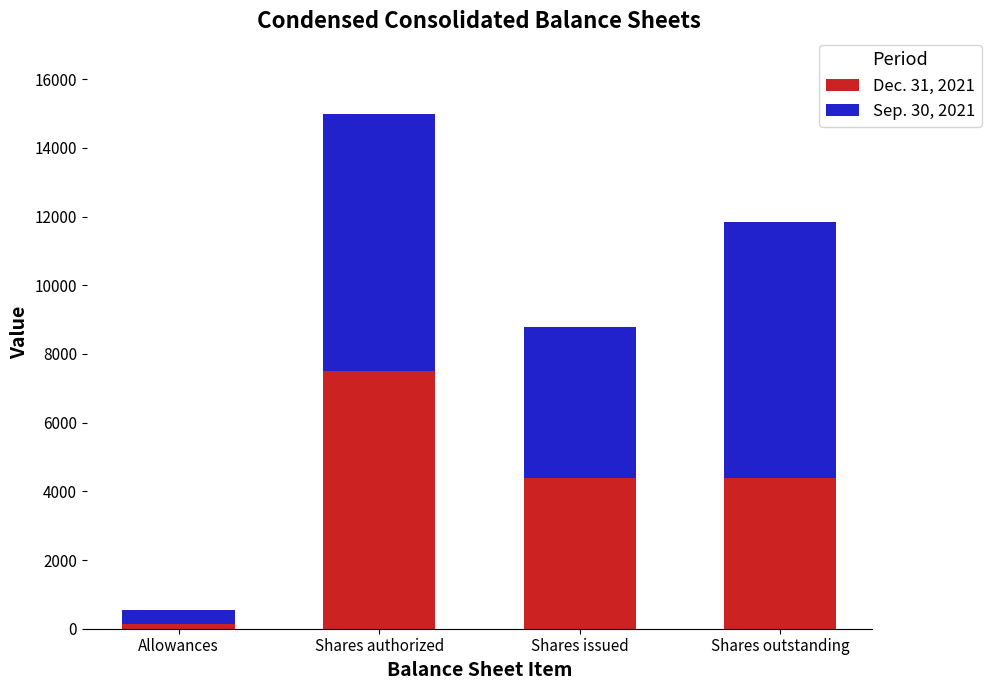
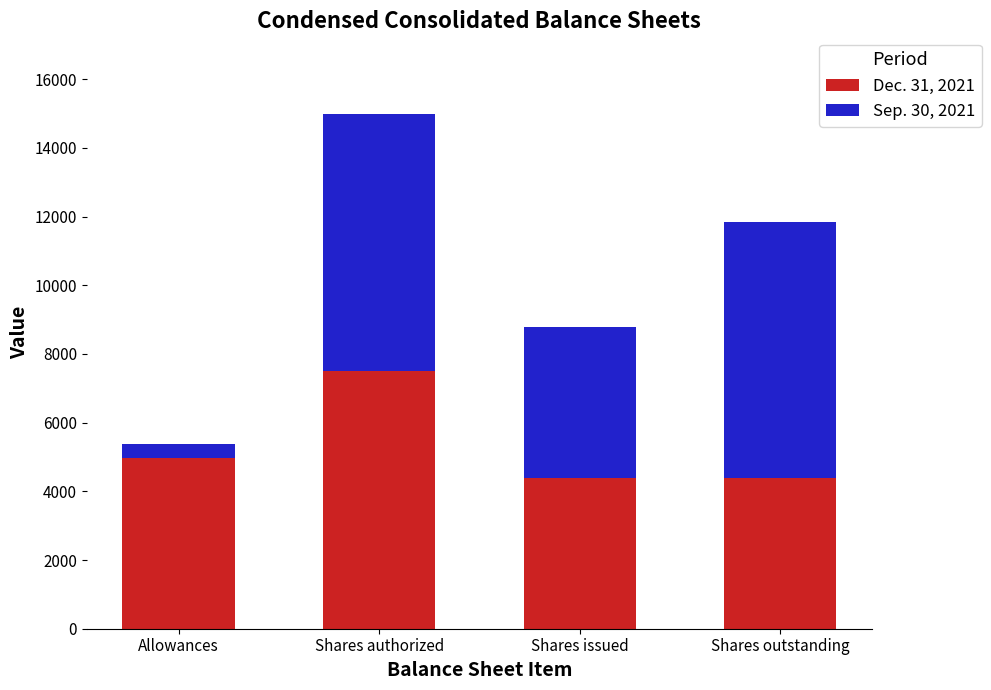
Dec. 31, 2021, Allowances: 100 -> 5000
